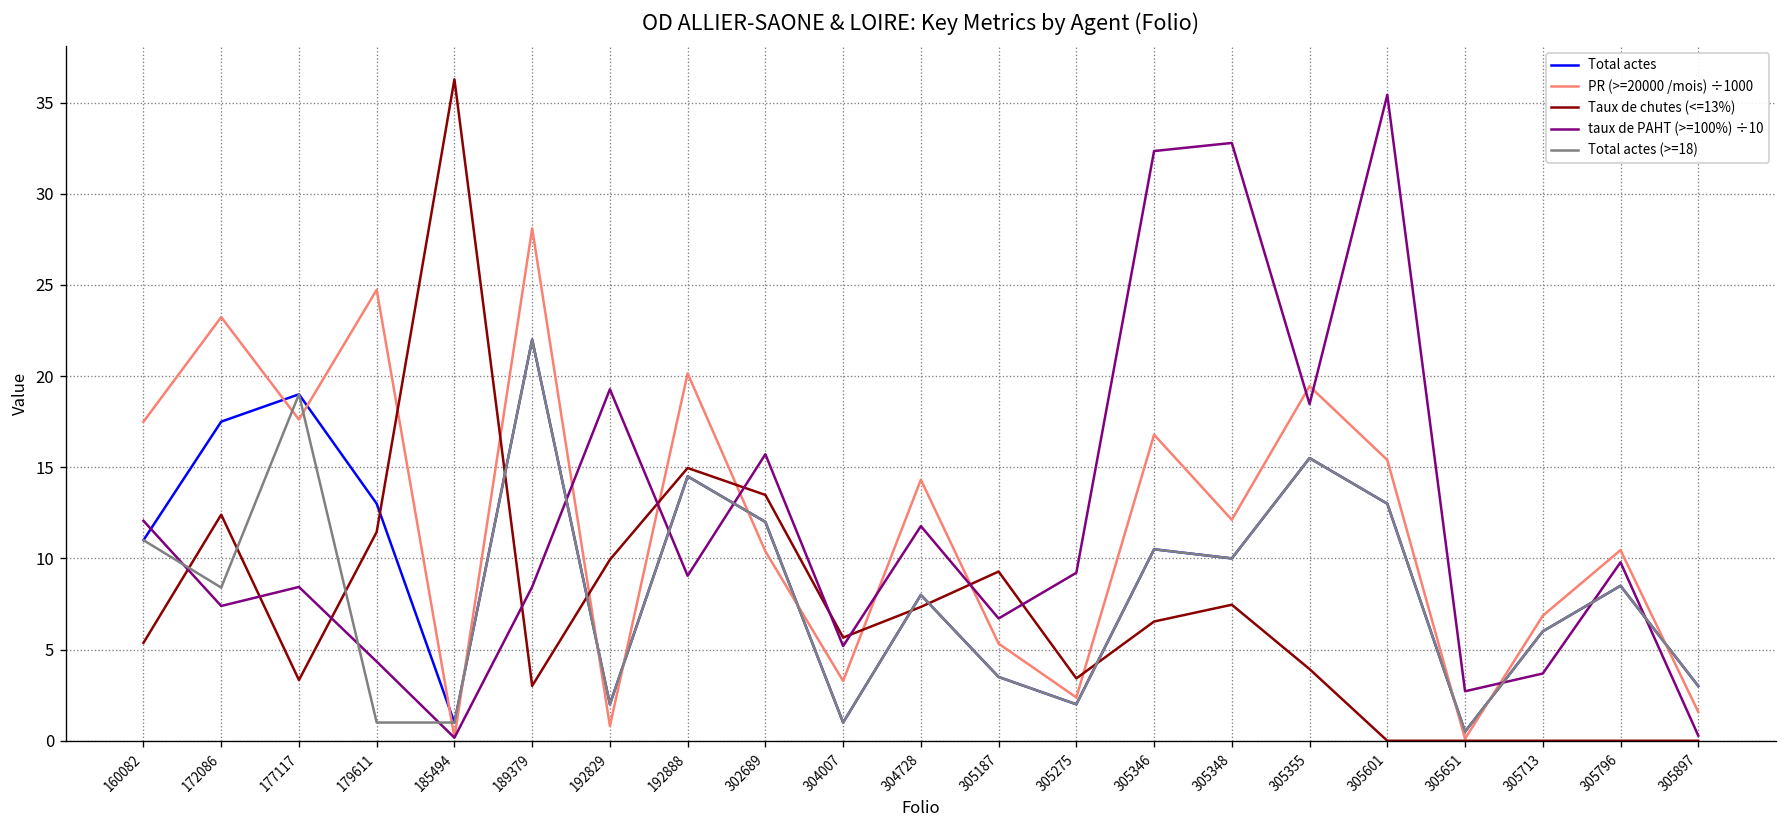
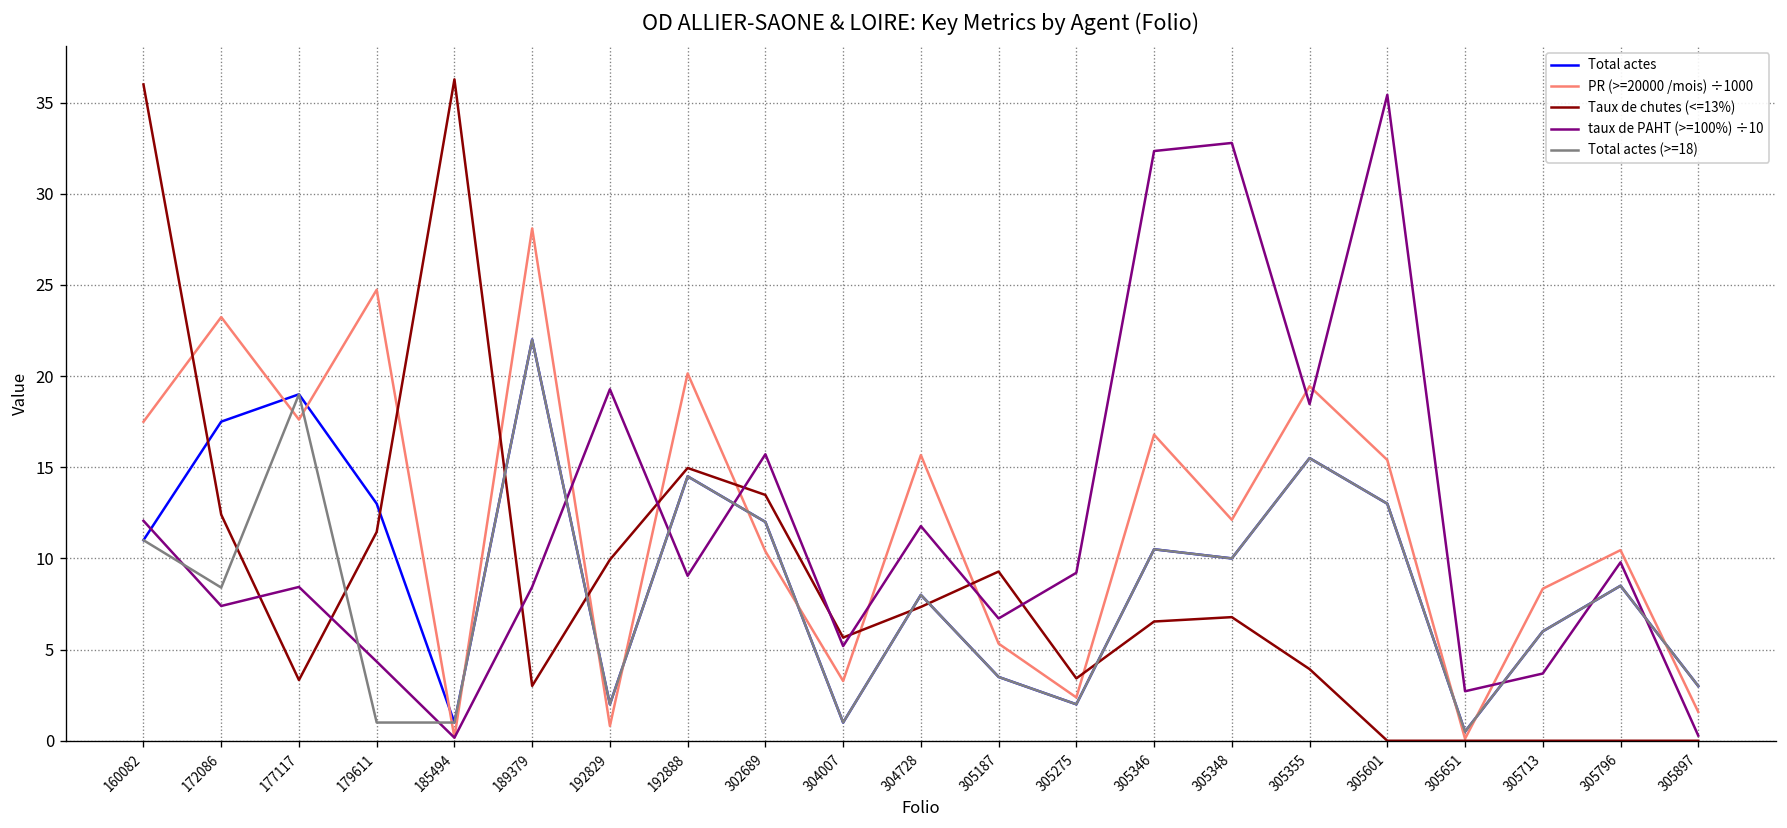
Taux de chutes (<=13%), 160082: 5.4 -> 36.0
PR (>=20000 /mois) ÷1000, 304728: 14.3 -> 15.7
Taux de chutes (<=13%), 305348: 7.5 -> 6.8
PR (>=20000 /mois) ÷1000, 305713: 6.9 -> 8.3
